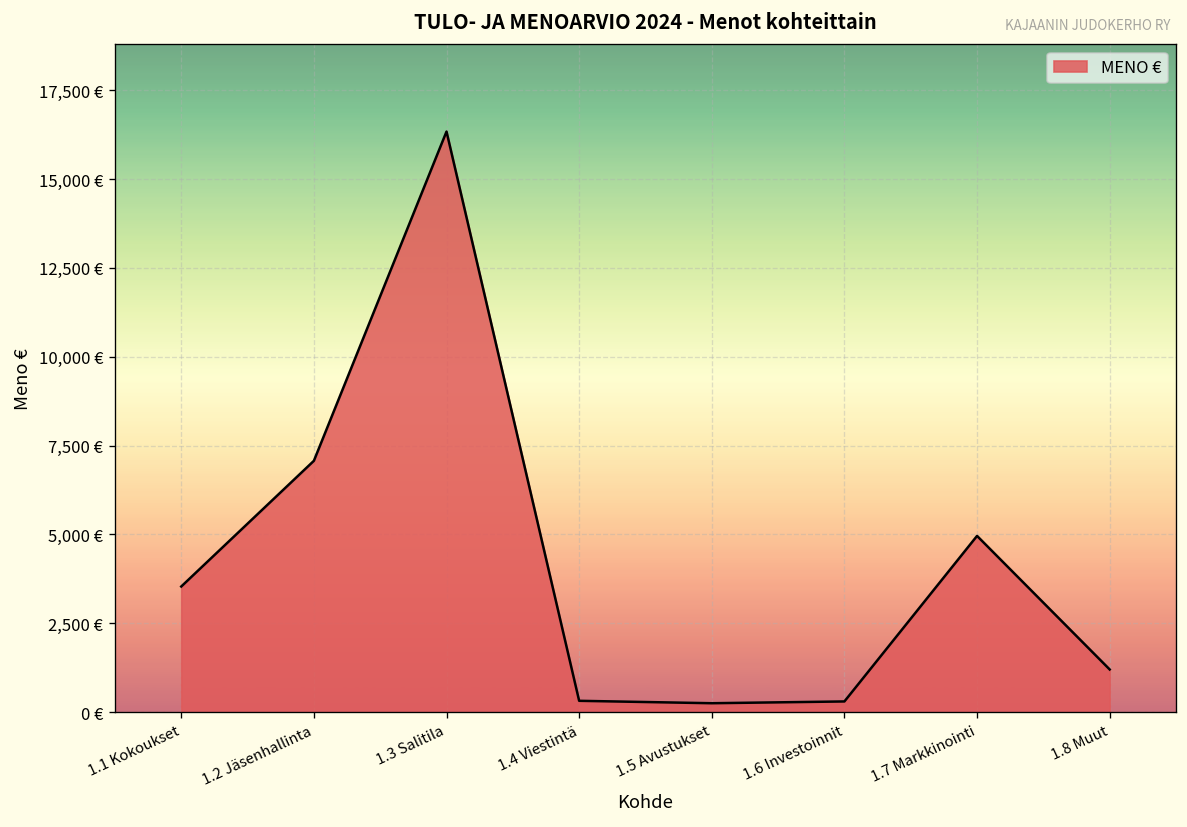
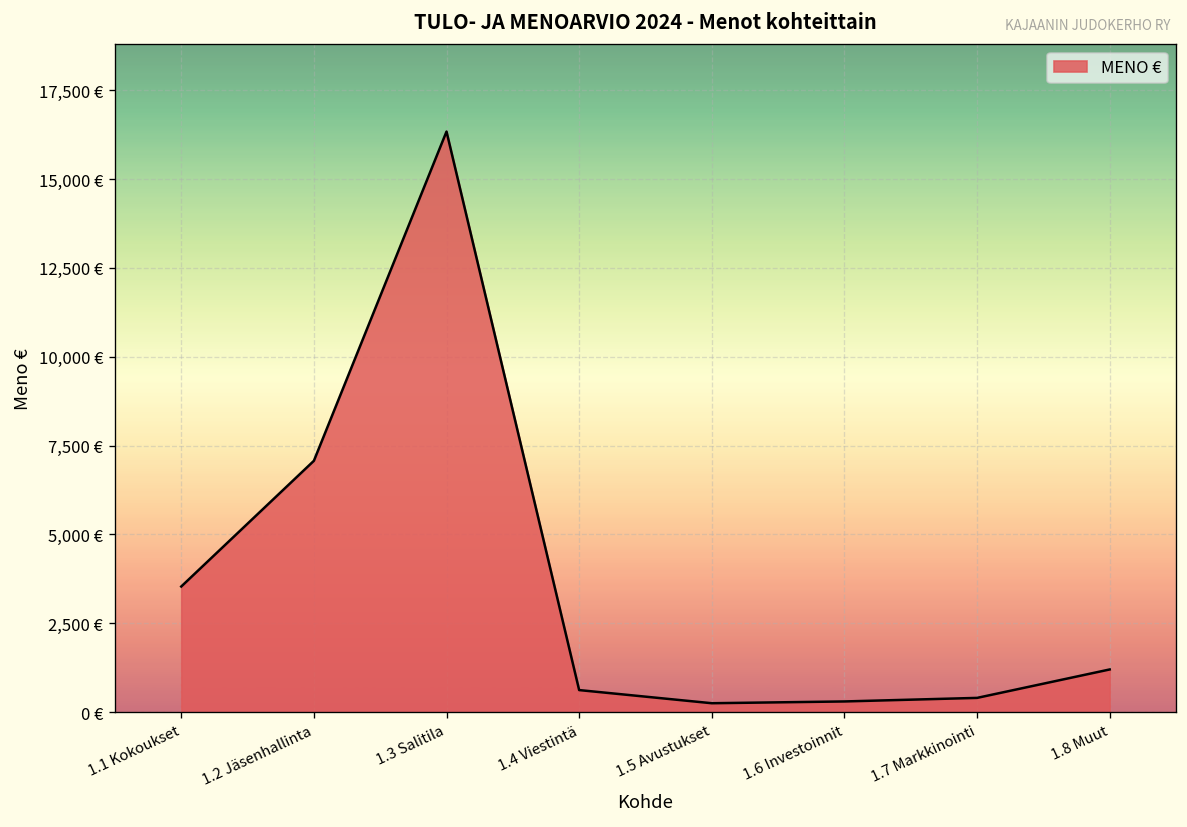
1.4 Viestintä: 300 € -> 600 €
1.7 Markkinointi: 5,000 € -> 400 €
